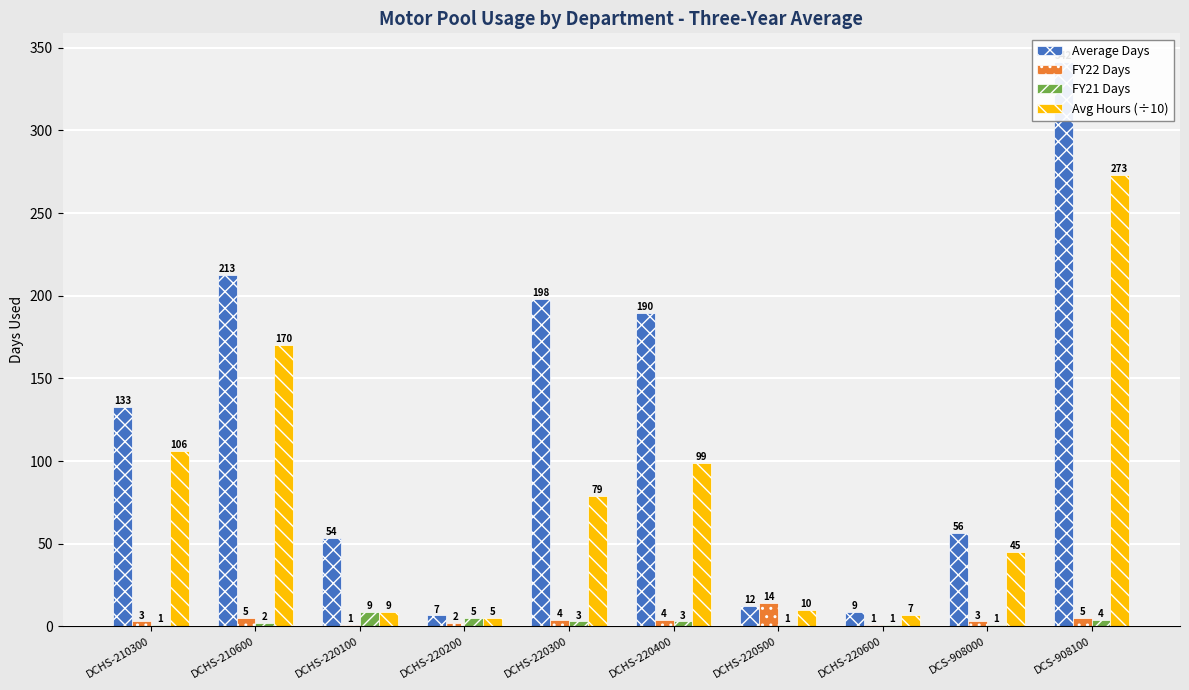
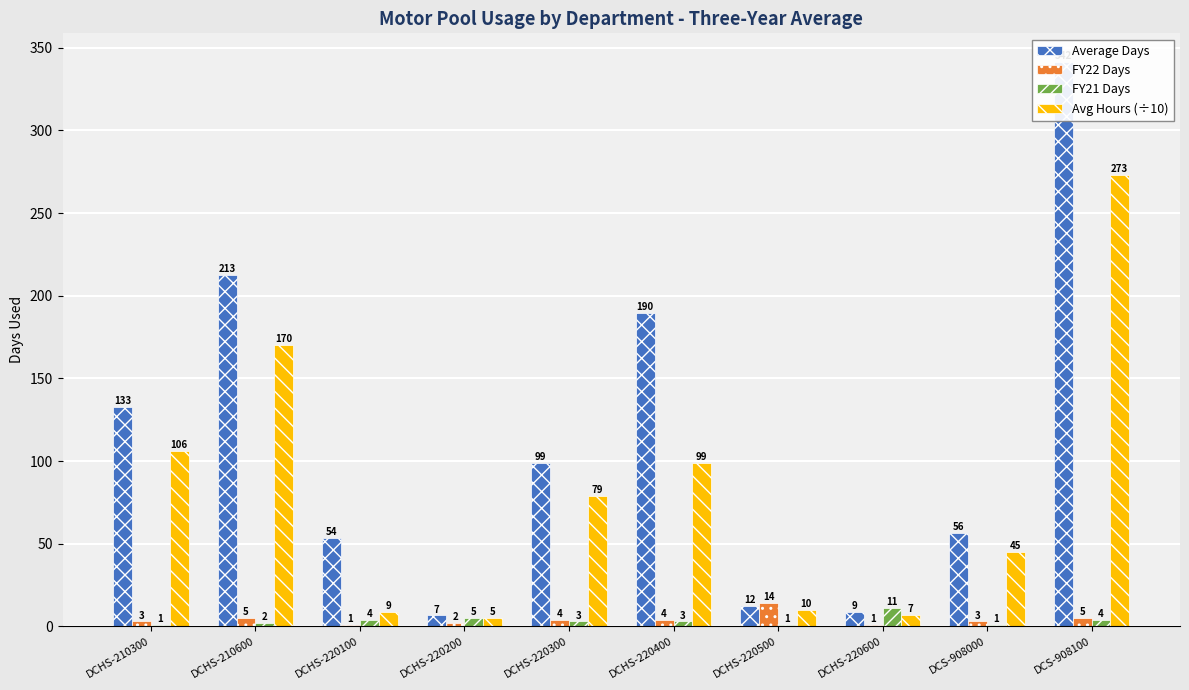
FY21 Days, DCHS-220100: 9 -> 4
Average Days, DCHS-220300: 198 -> 99
FY21 Days, DCHS-220600: 1 -> 11
